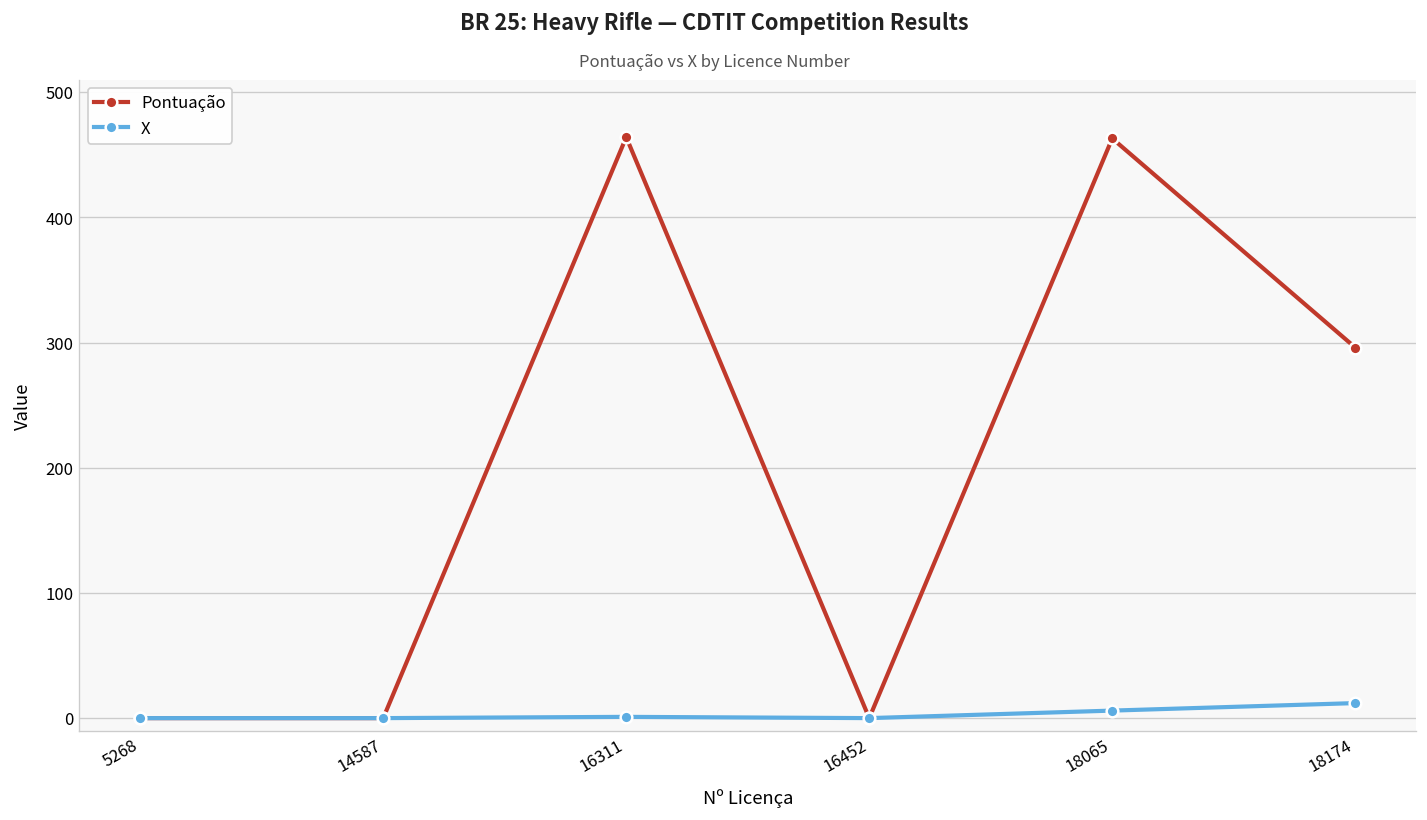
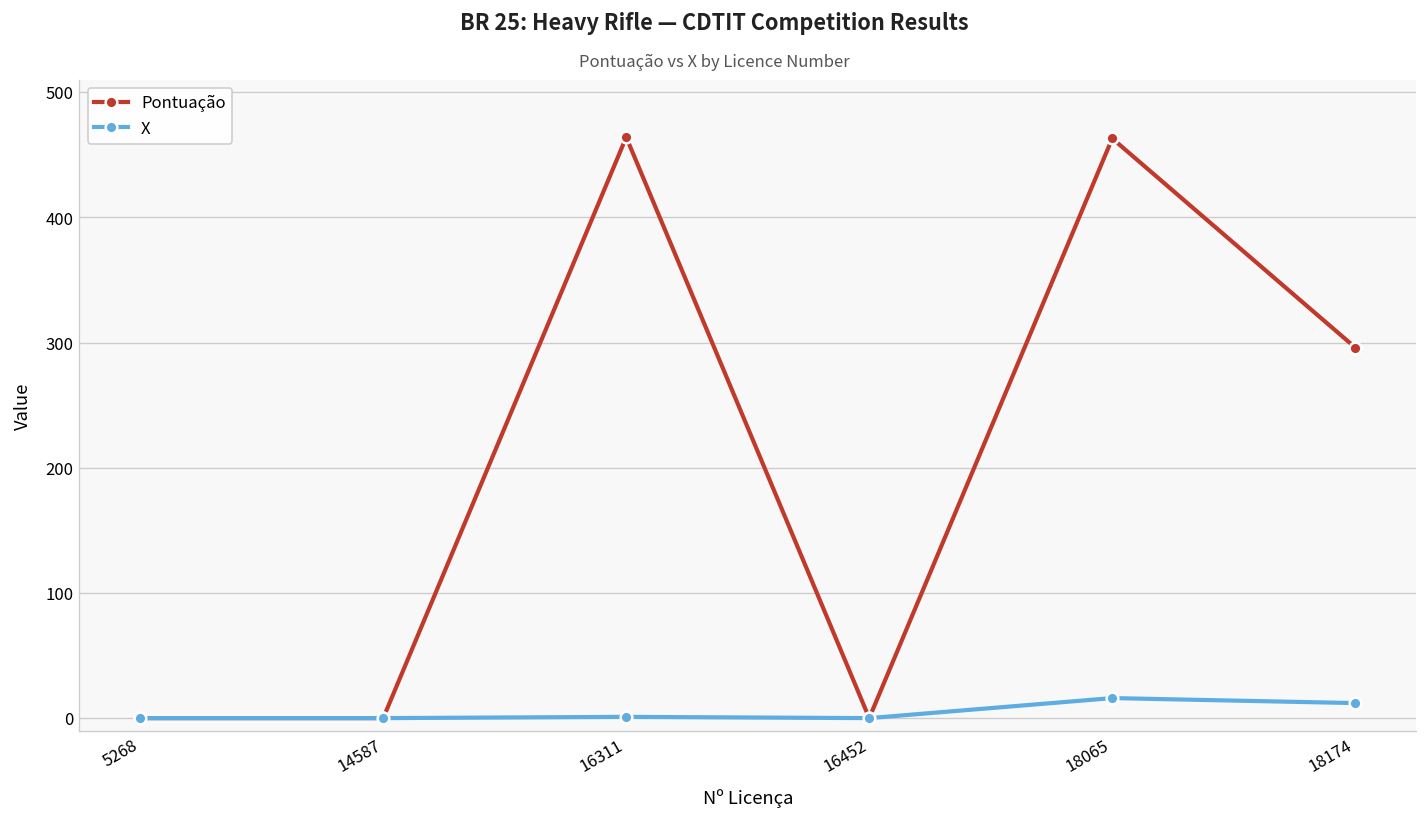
X, 18065: 6 -> 16
